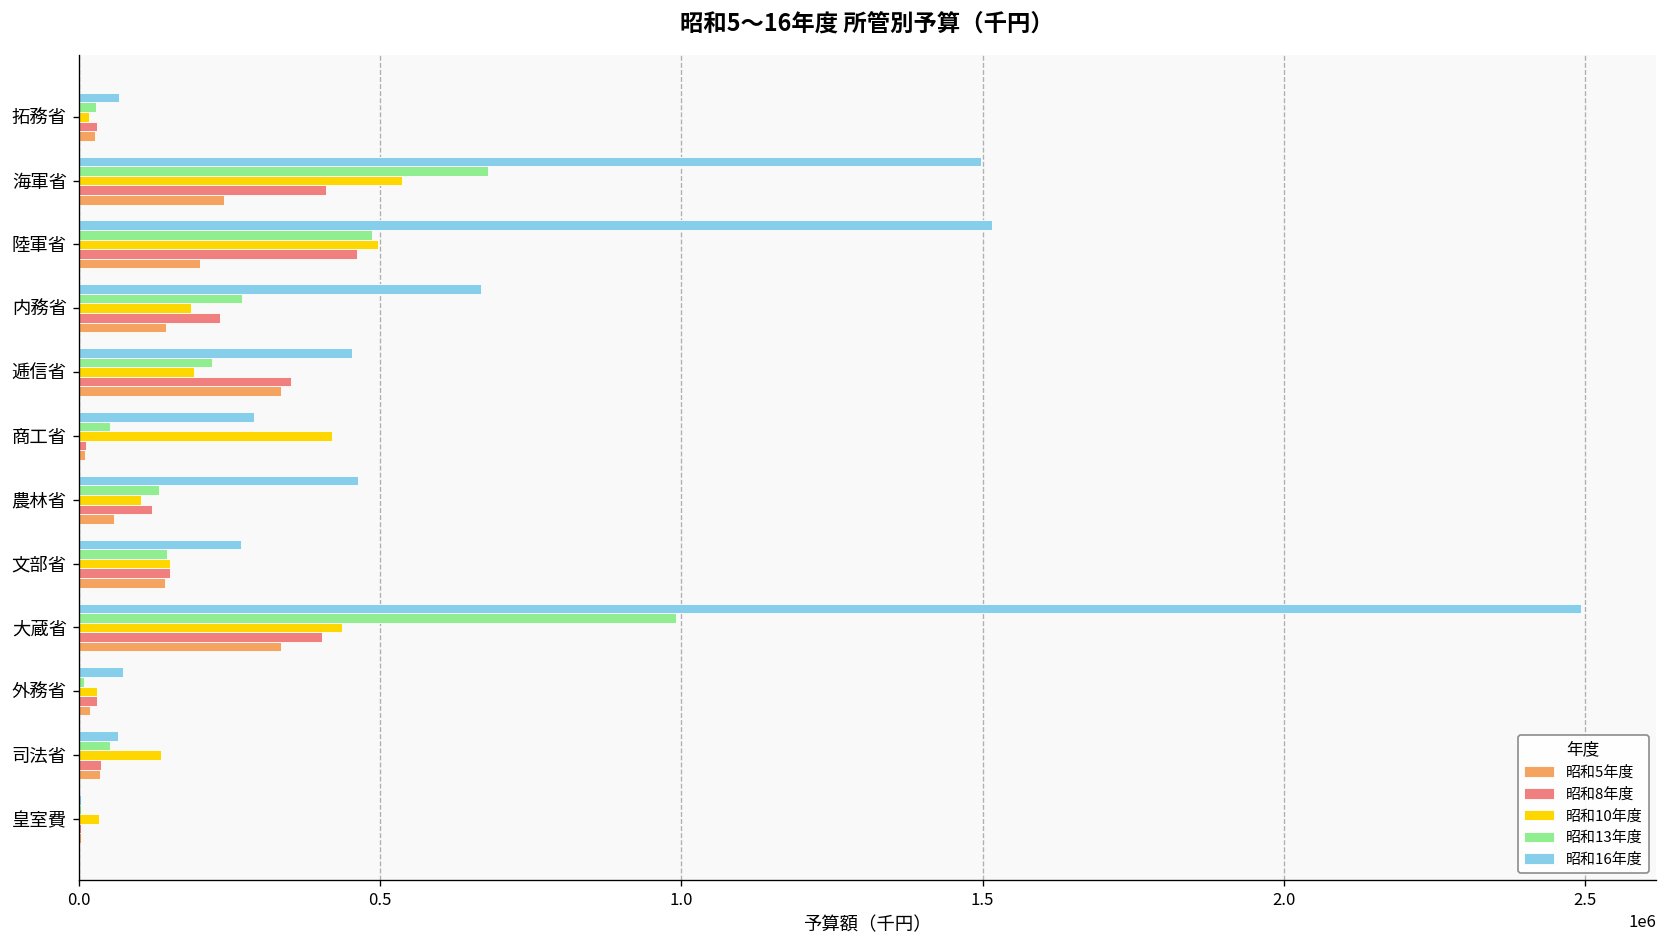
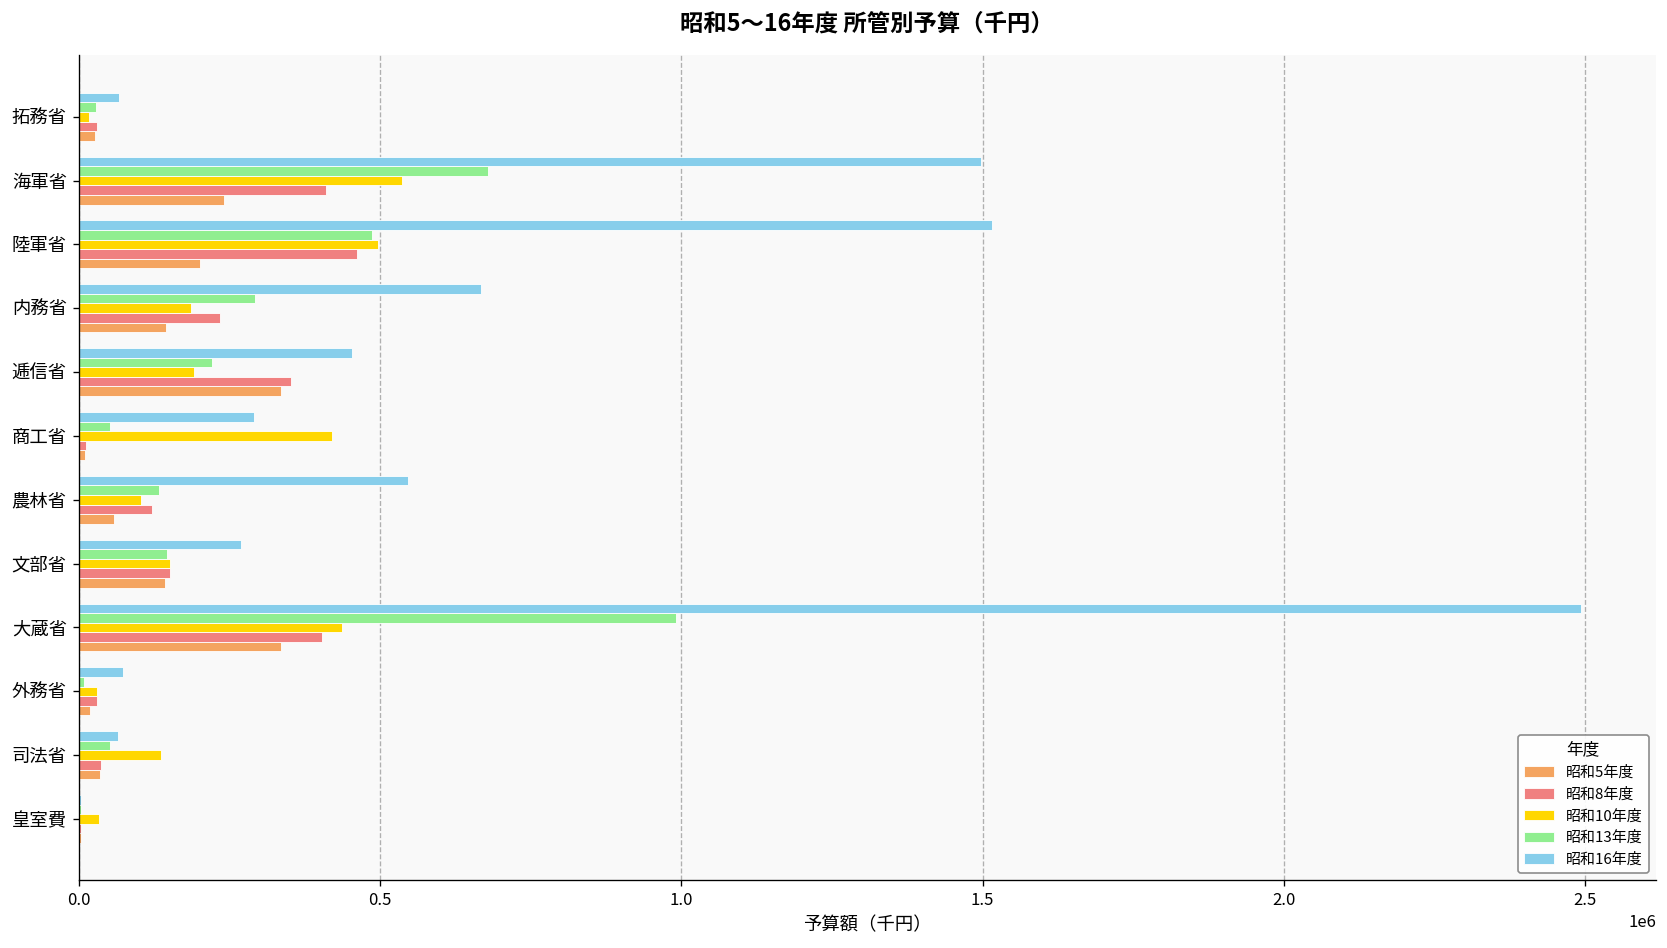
昭和13年度, 内務省: 270000 -> 290000
昭和16年度, 農林省: 460000 -> 550000
